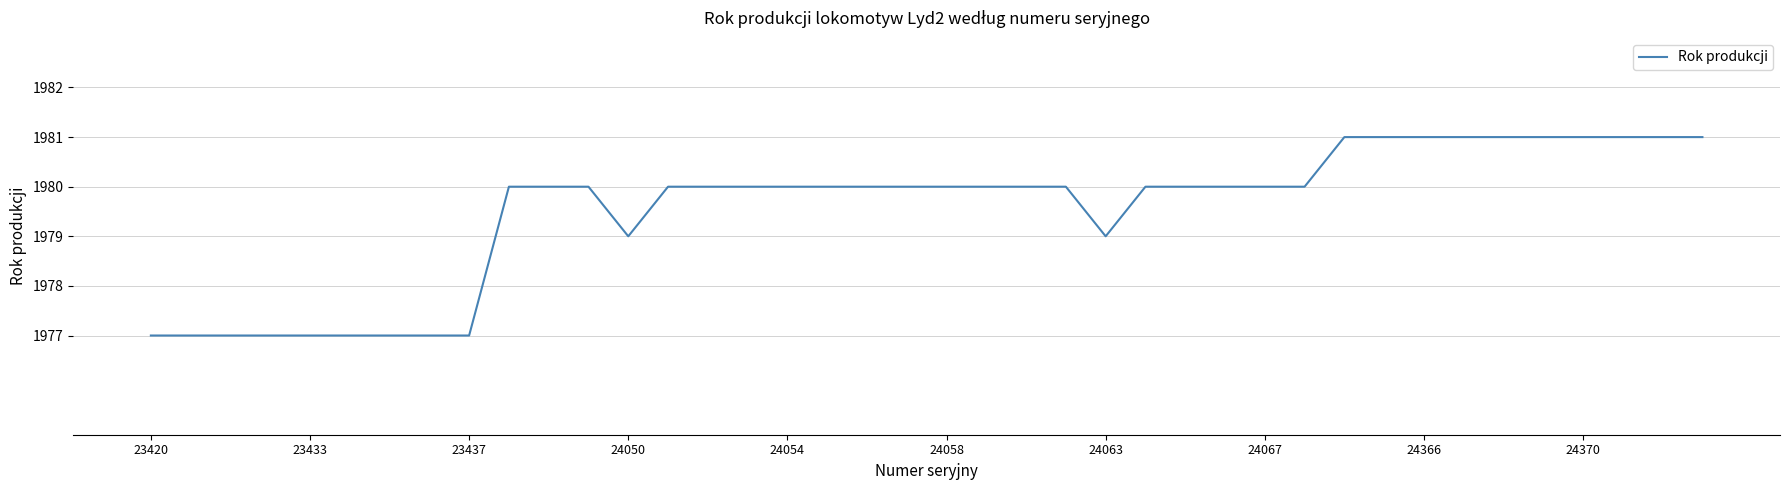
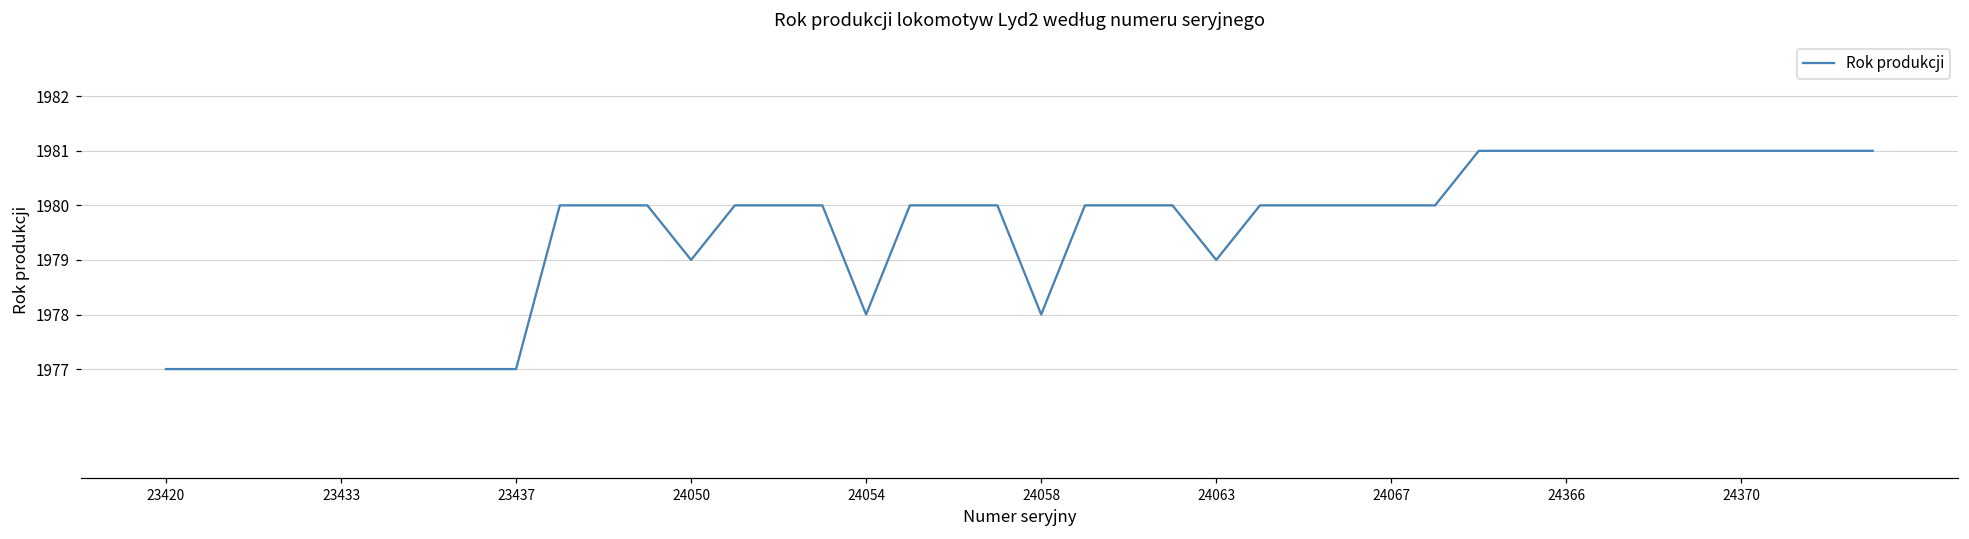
24054: 1980 -> 1978
24058: 1980 -> 1978
